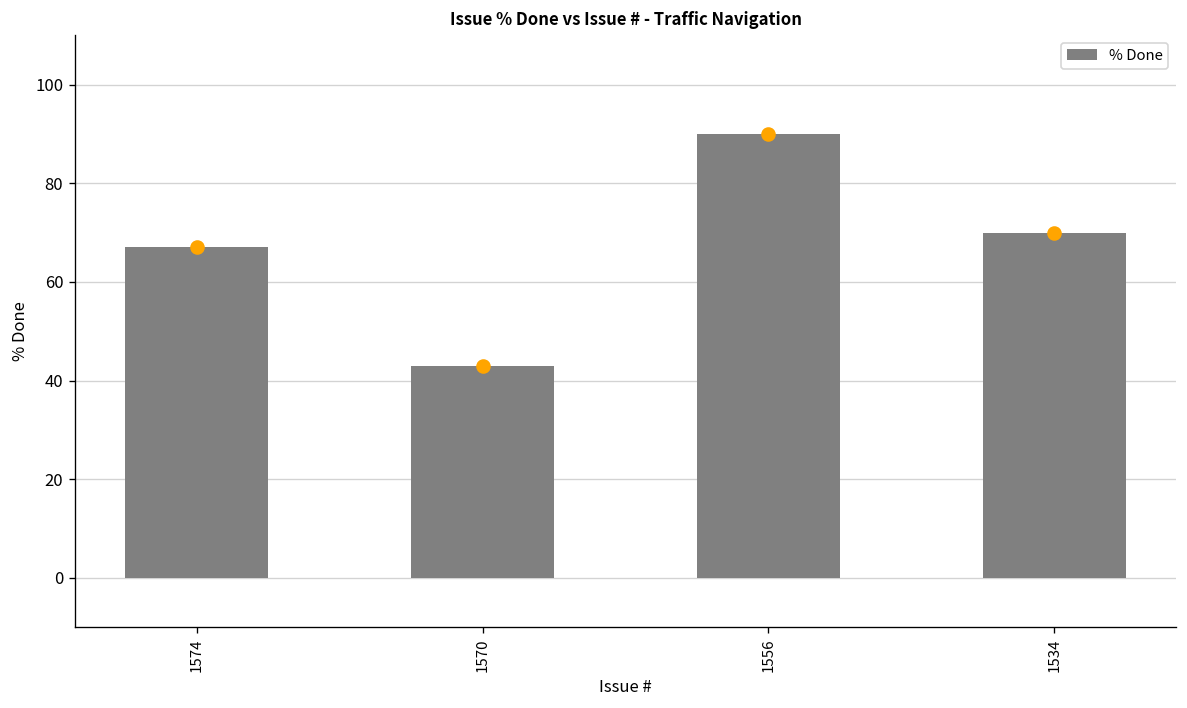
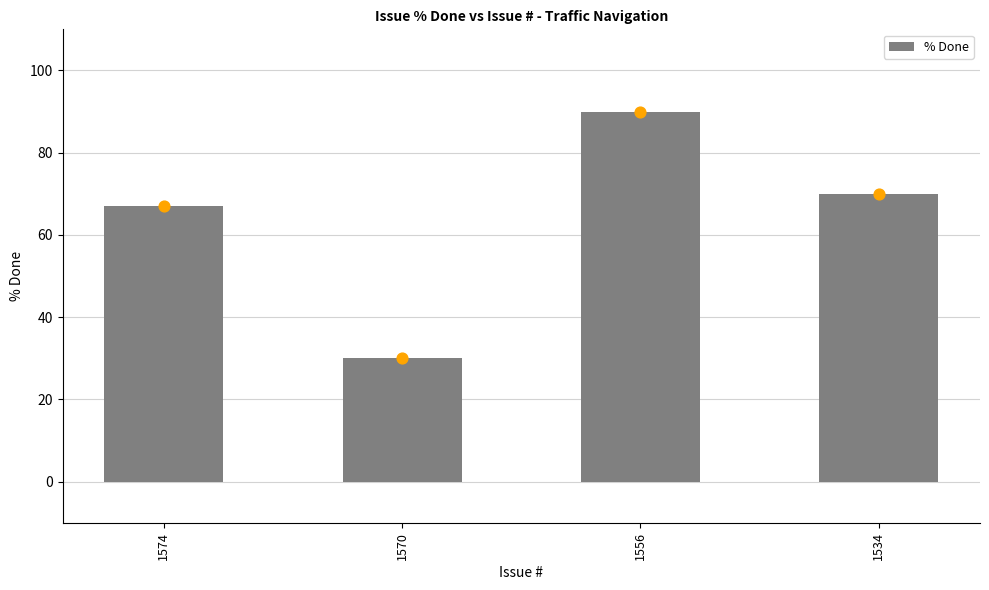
1570: 43 -> 30
